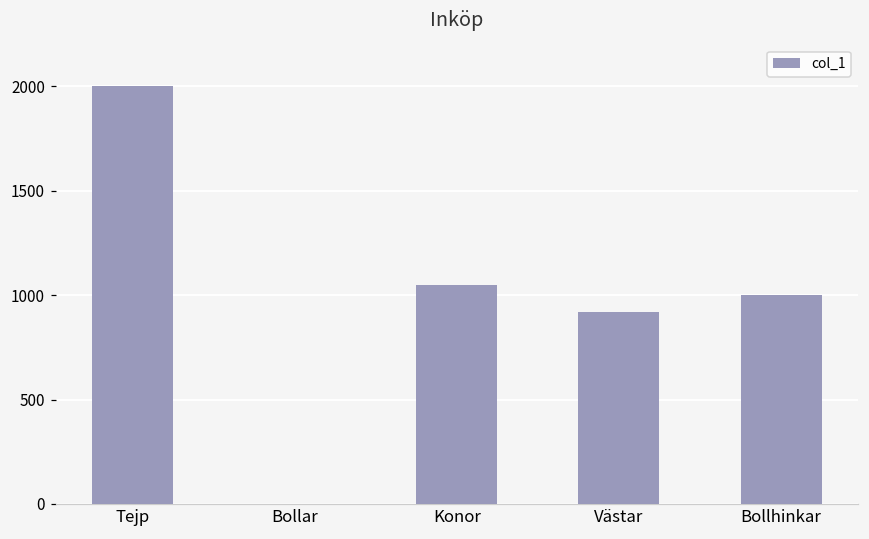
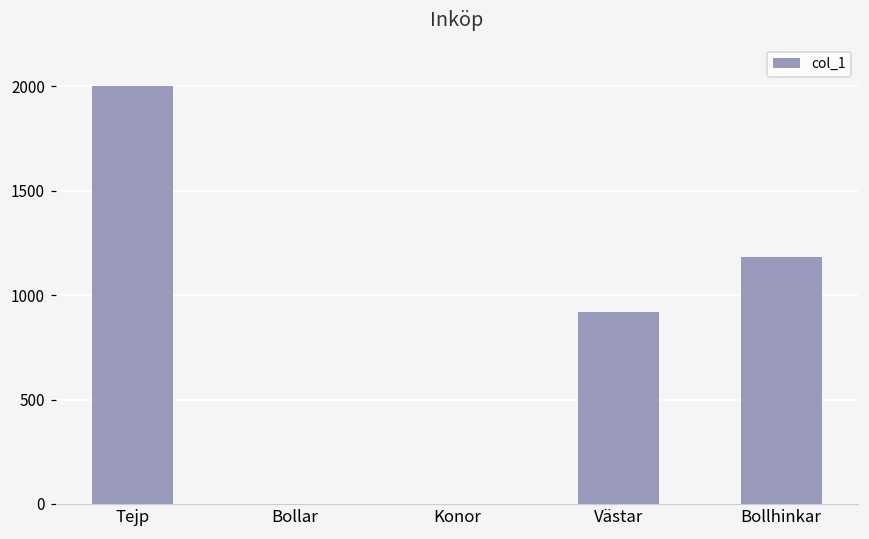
Konor: 1050 -> 0
Bollhinkar: 1000 -> 1180
